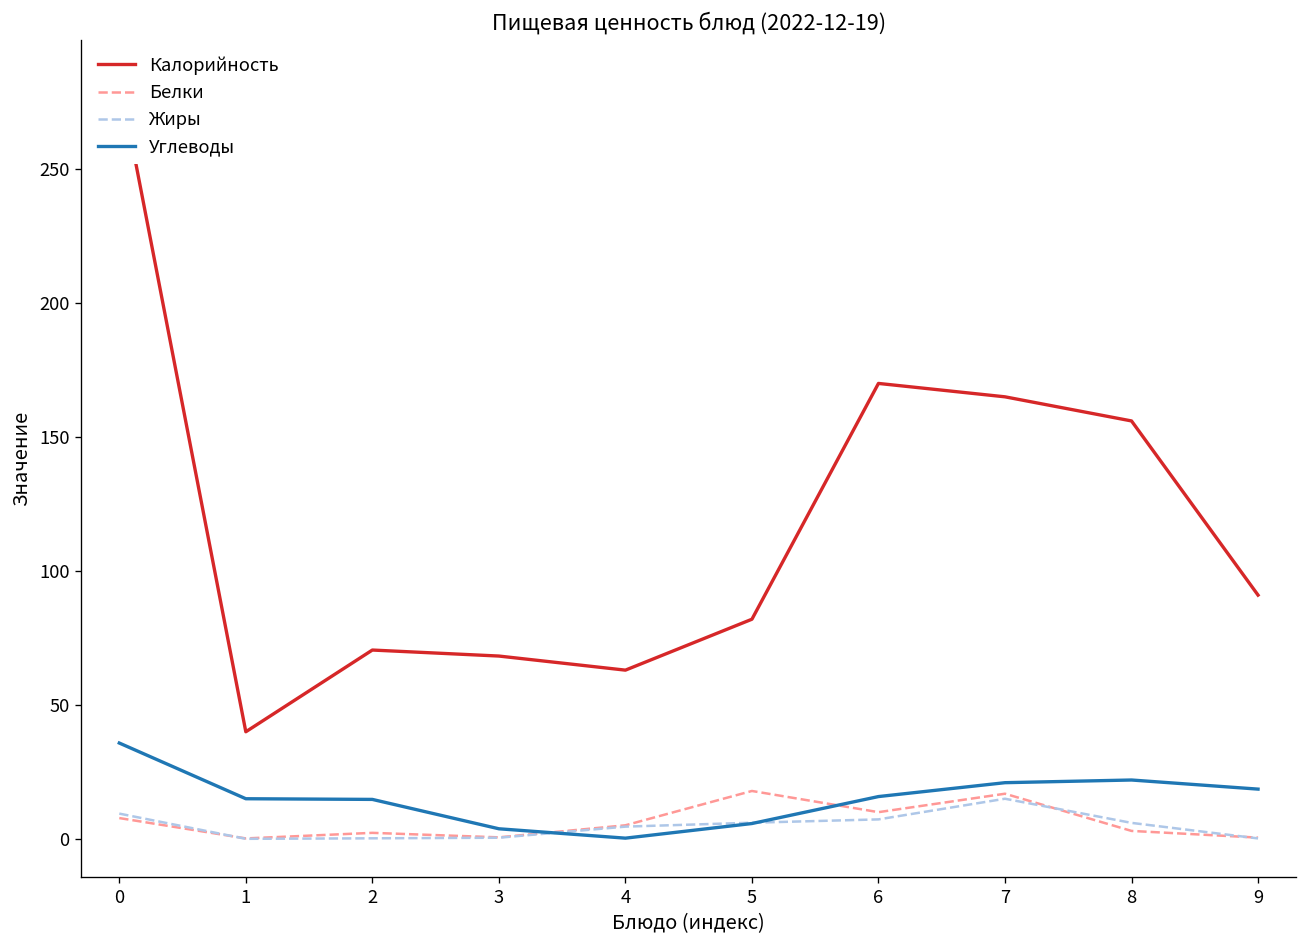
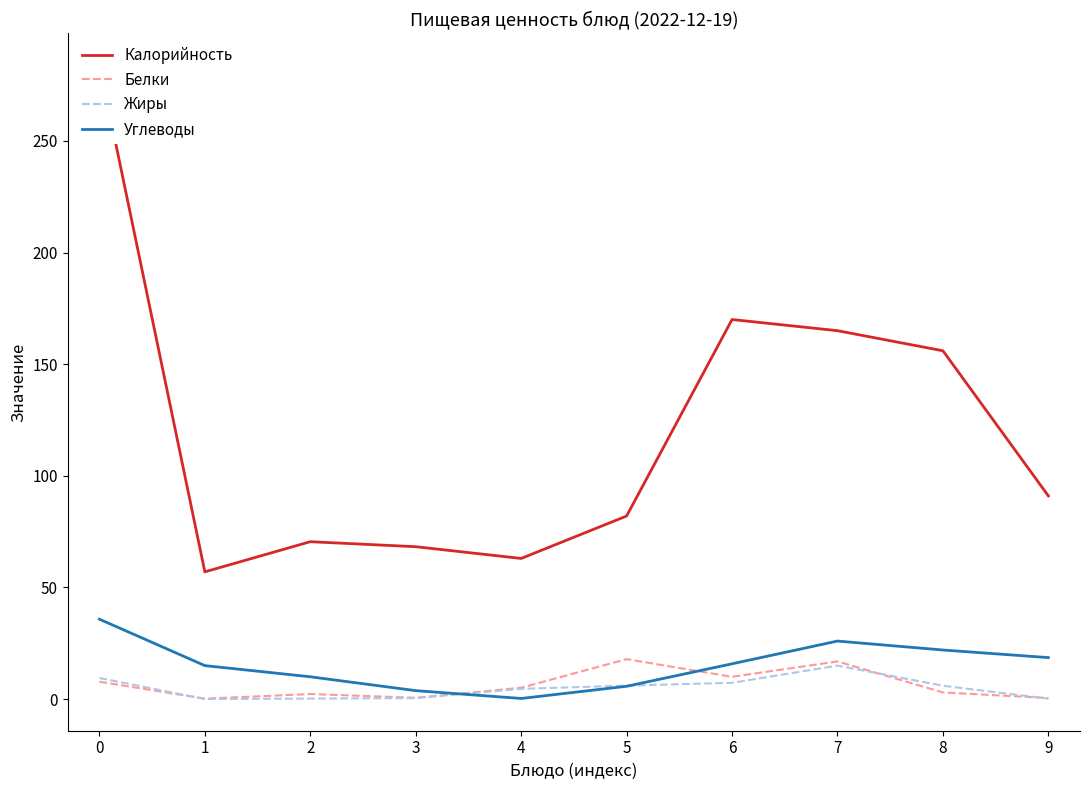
Калорийность, 1: 40 -> 57
Углеводы, 2: 15 -> 10
Углеводы, 7: 21 -> 26
